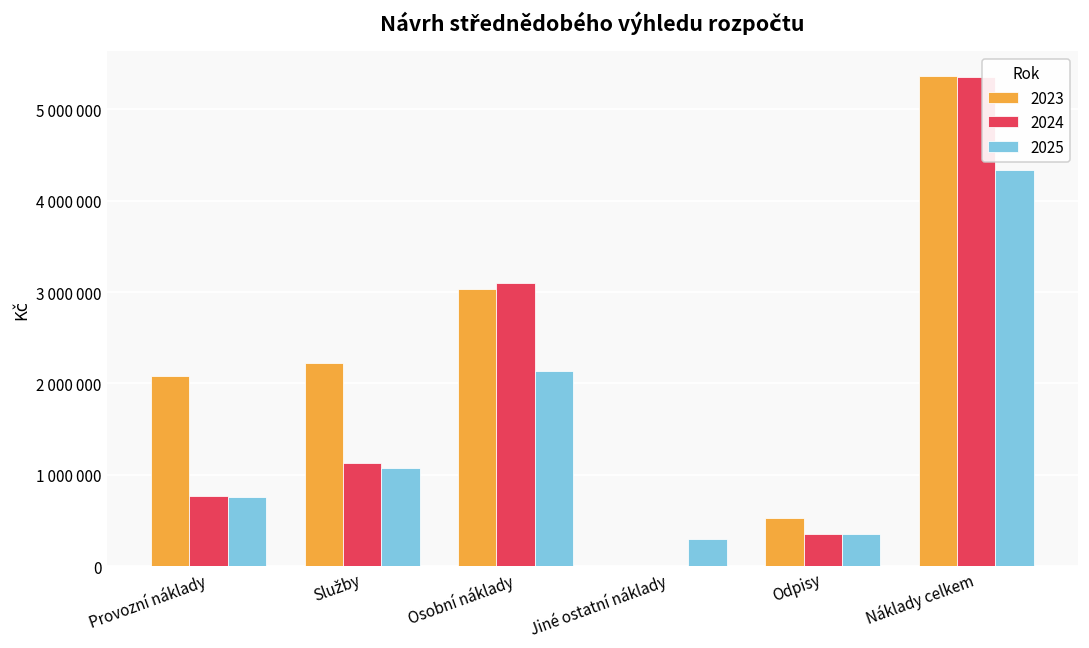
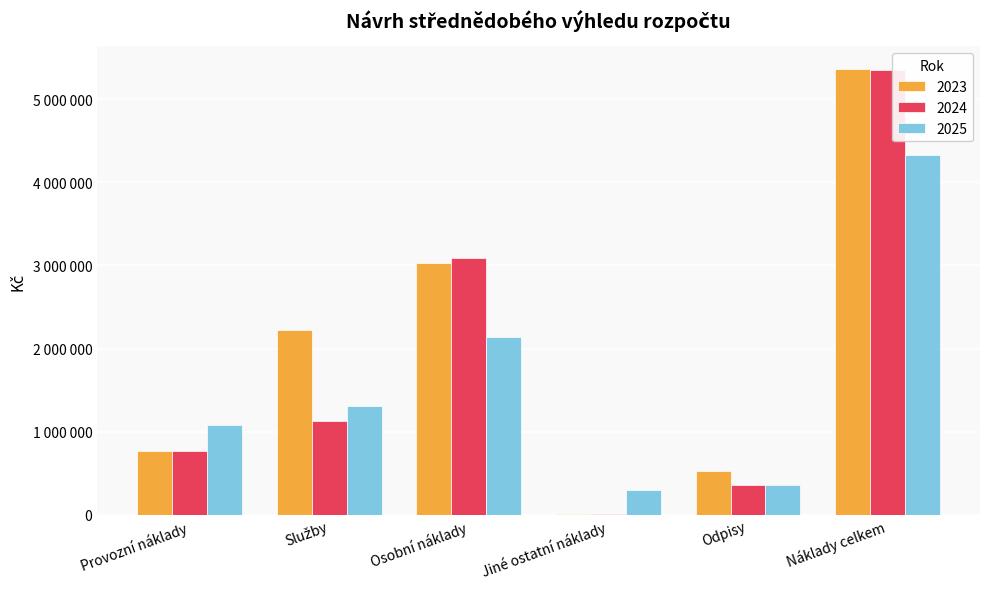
2023, Provozní náklady: 2100000 -> 800000
2025, Provozní náklady: 800000 -> 1100000
2025, Služby: 1100000 -> 1300000
